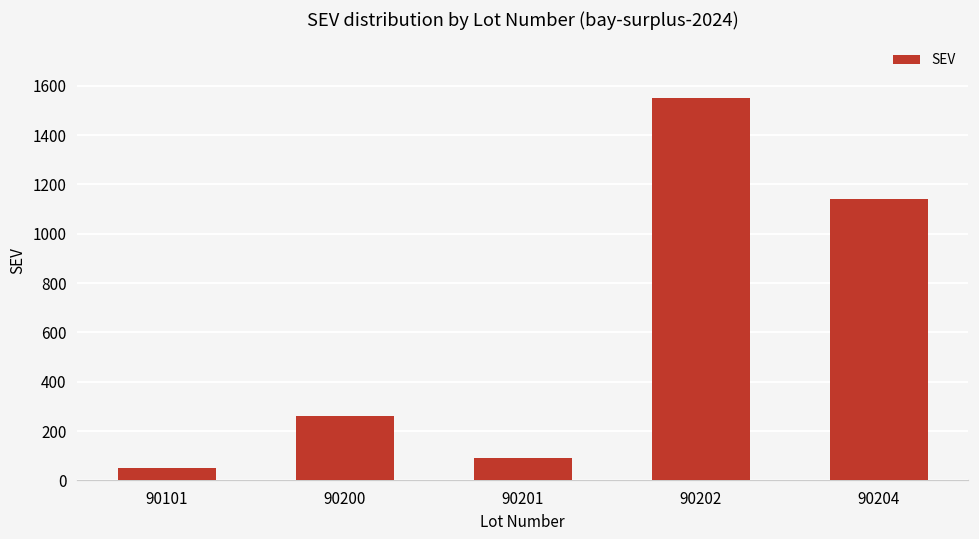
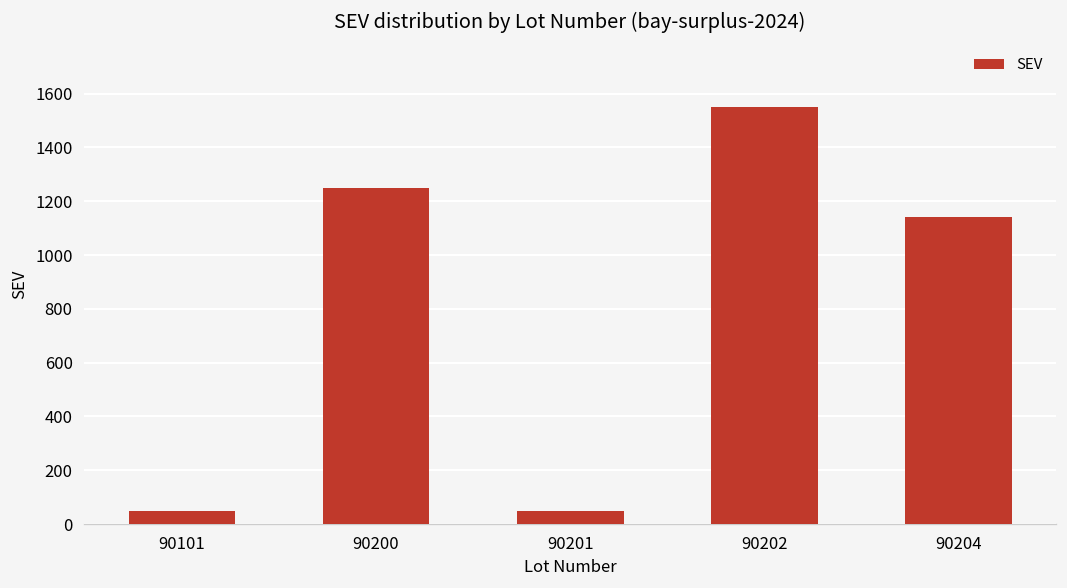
90200: 260 -> 1250
90201: 90 -> 50
